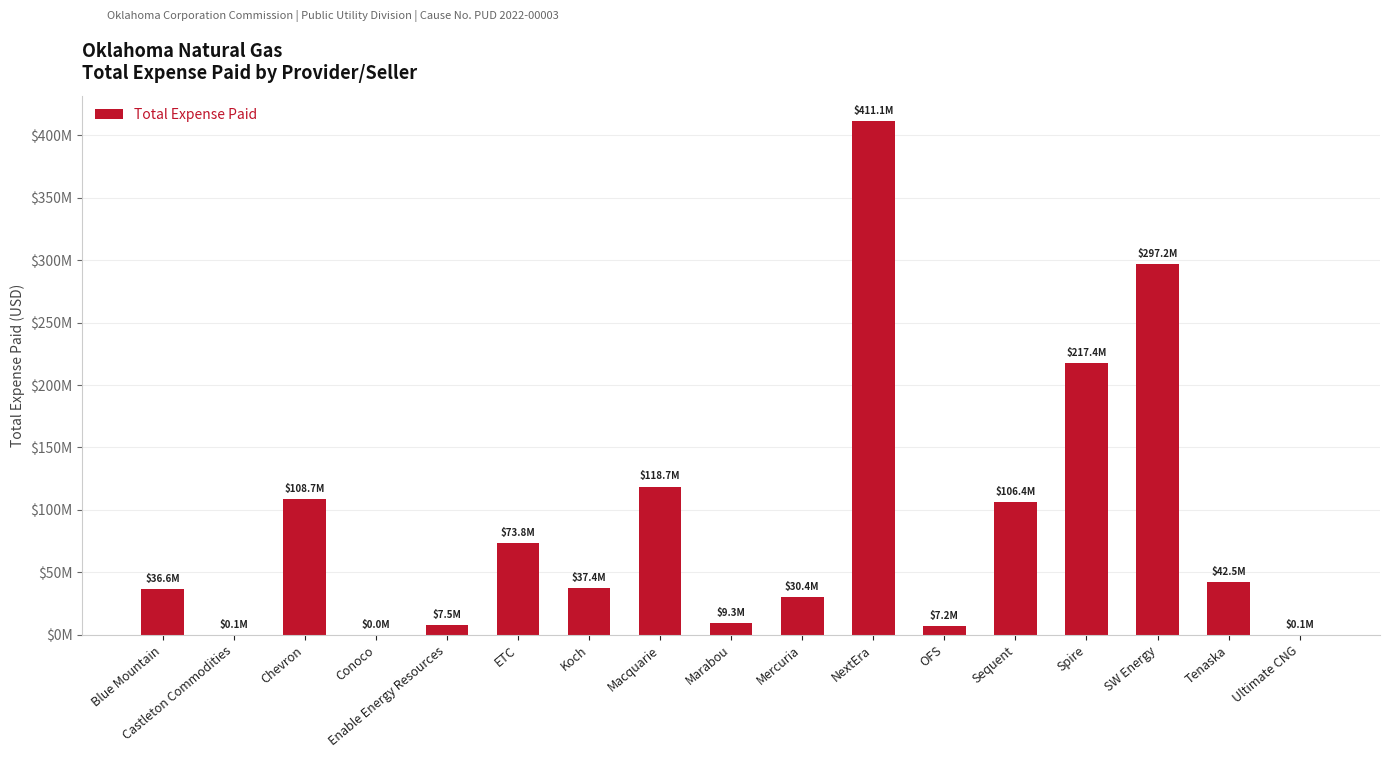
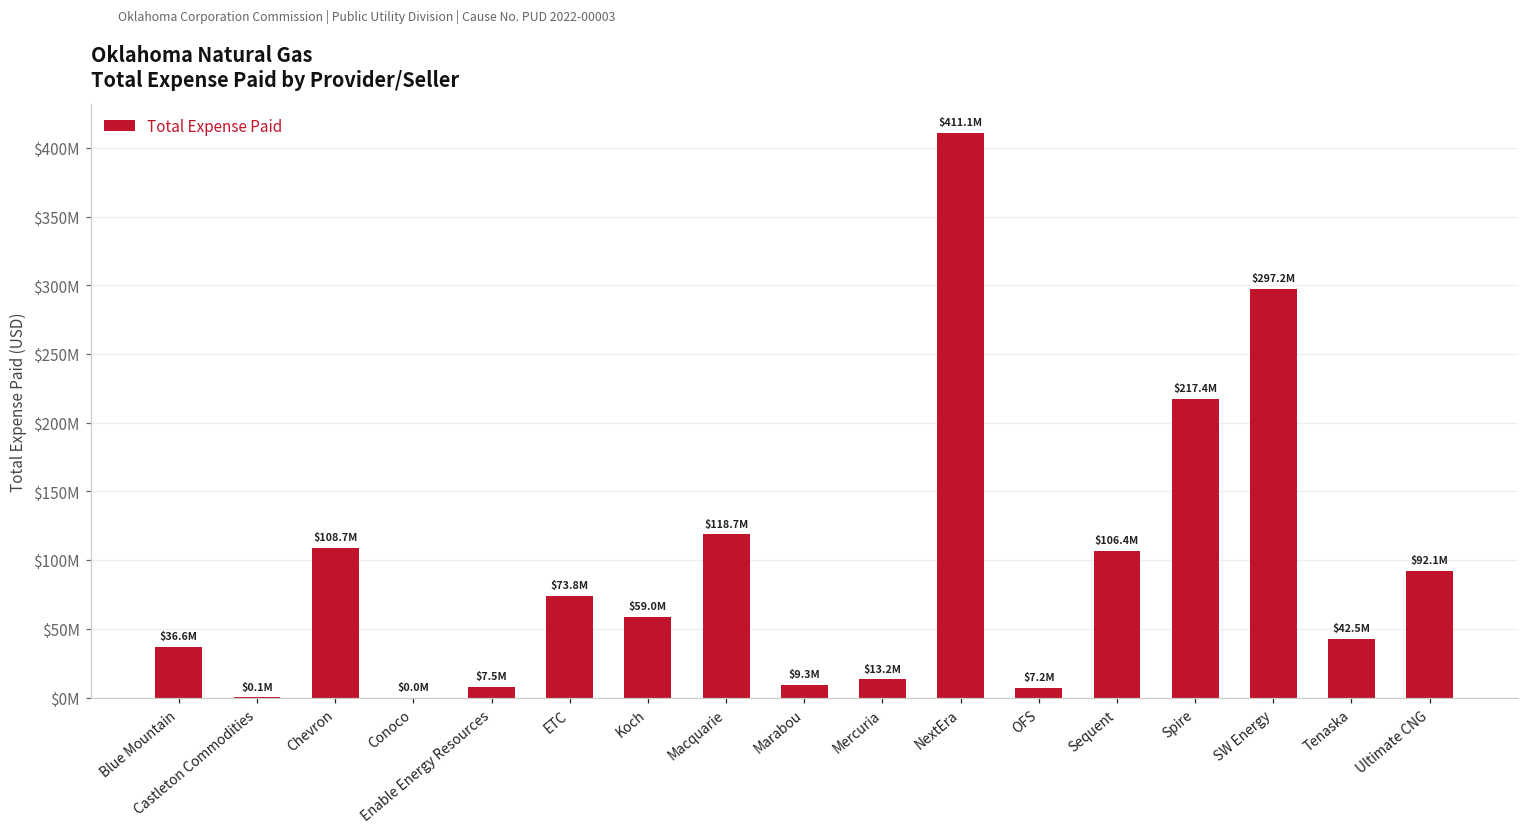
Koch: $37.4M -> $59.0M
Mercuria: $30.4M -> $13.2M
Ultimate CNG: $0.1M -> $92.1M
